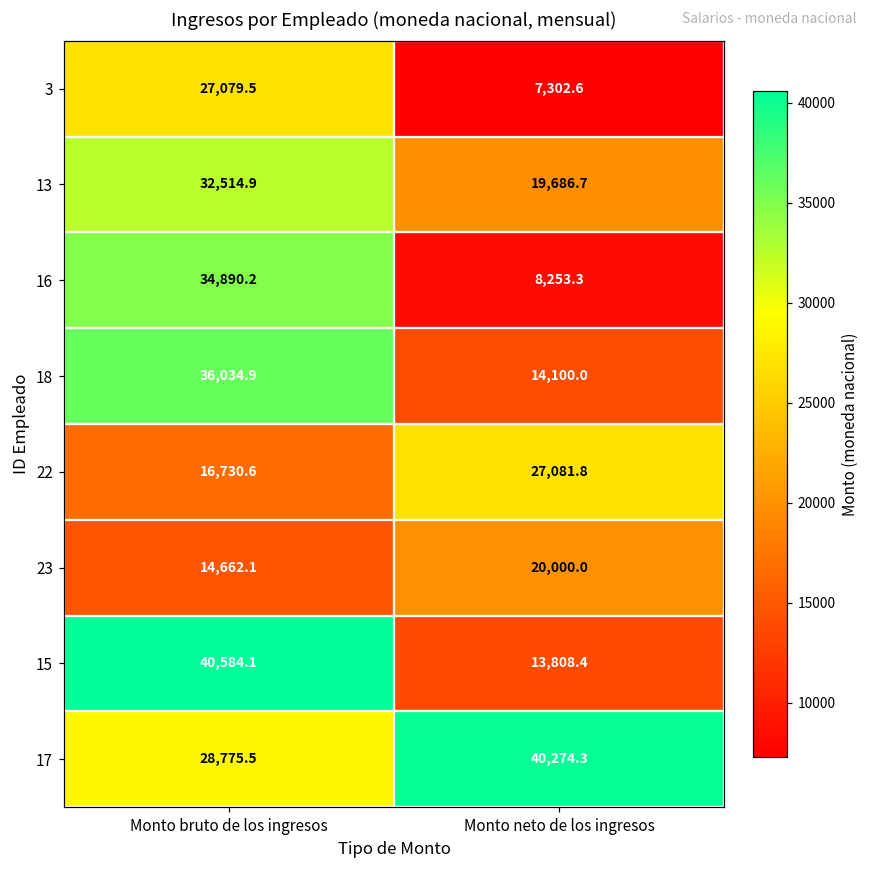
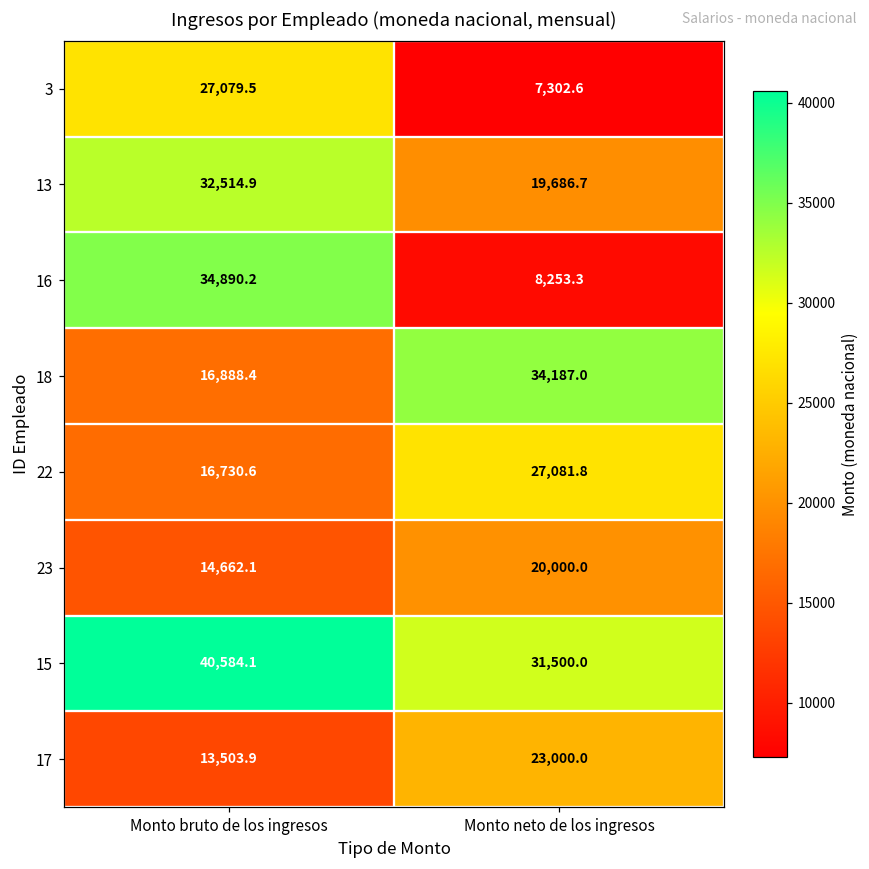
18, Monto bruto de los ingresos: 36,034.9 -> 16,888.4
18, Monto neto de los ingresos: 14,100.0 -> 34,187.0
15, Monto neto de los ingresos: 13,808.4 -> 31,500.0
17, Monto bruto de los ingresos: 28,775.5 -> 13,503.9
17, Monto neto de los ingresos: 40,274.3 -> 23,000.0
